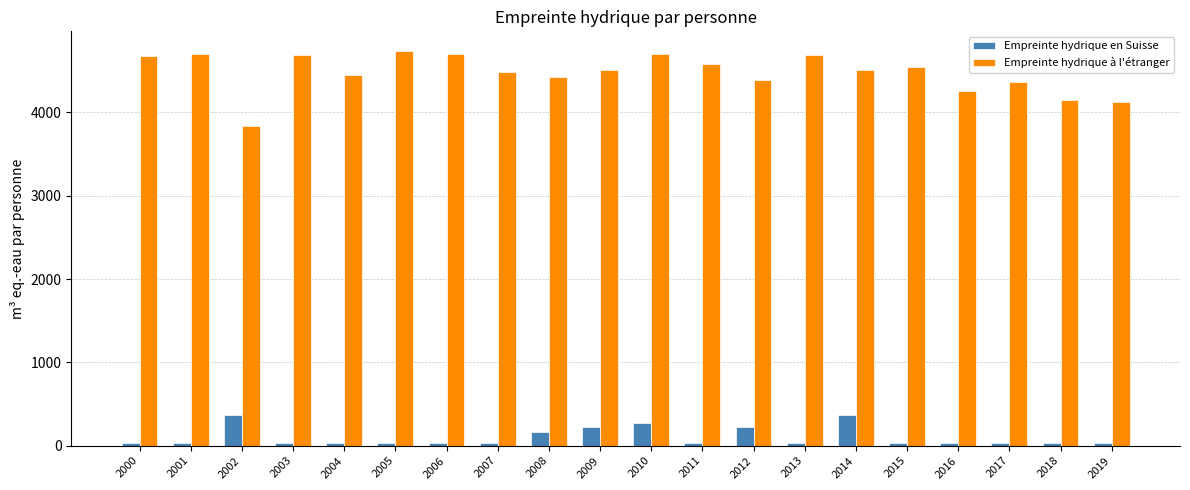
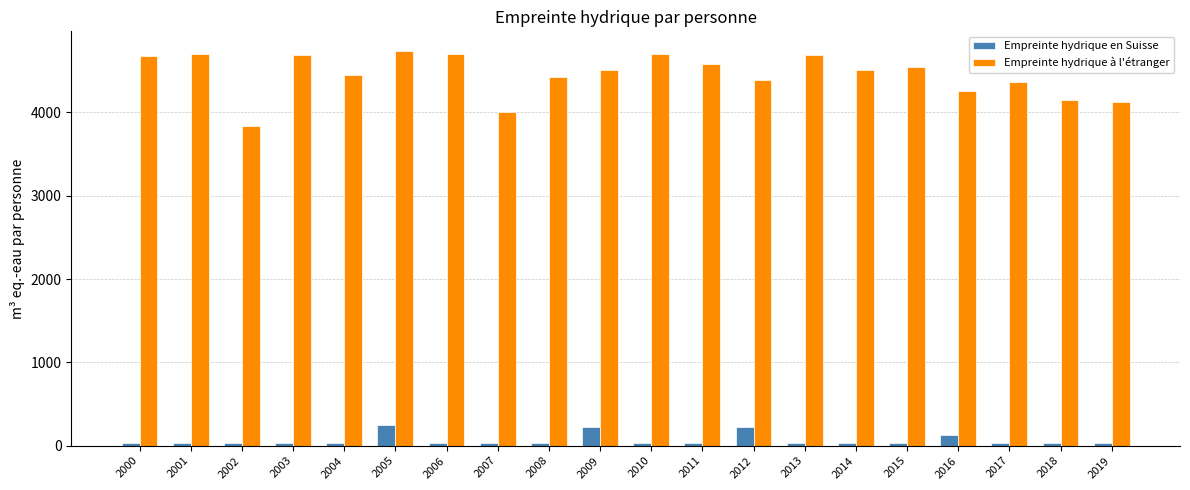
Empreinte hydrique en Suisse, 2002: 400 -> 0
Empreinte hydrique en Suisse, 2005: 0 -> 300
Empreinte hydrique à l'étranger, 2007: 4500 -> 4000
Empreinte hydrique en Suisse, 2008: 200 -> 0
Empreinte hydrique en Suisse, 2010: 300 -> 0
Empreinte hydrique en Suisse, 2014: 400 -> 0
Empreinte hydrique en Suisse, 2016: 0 -> 100
